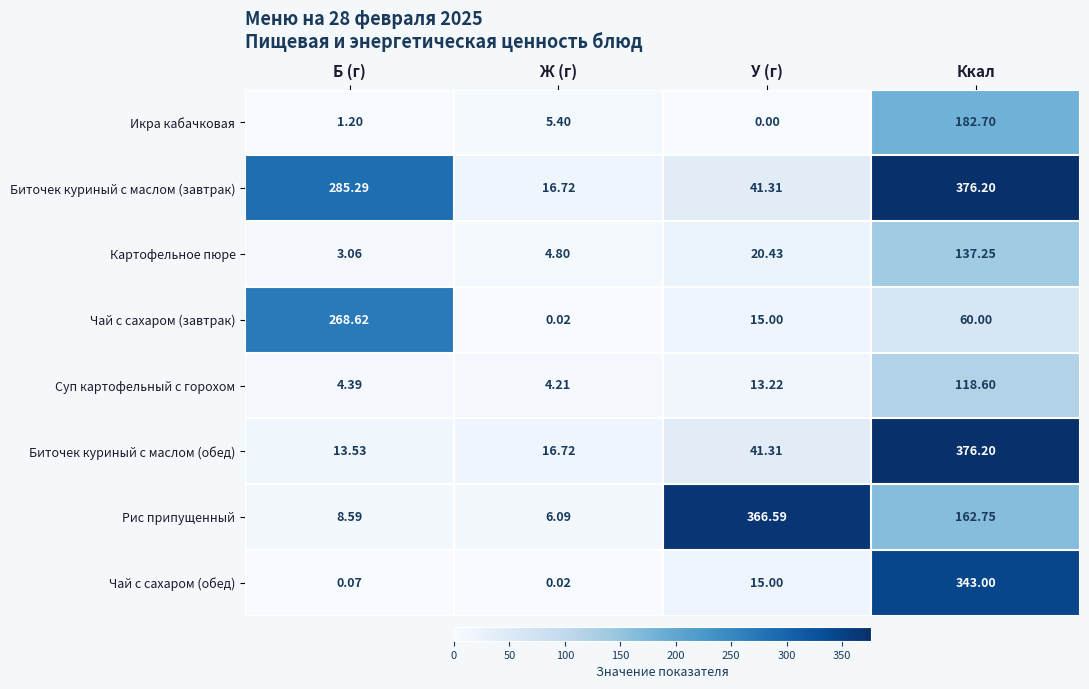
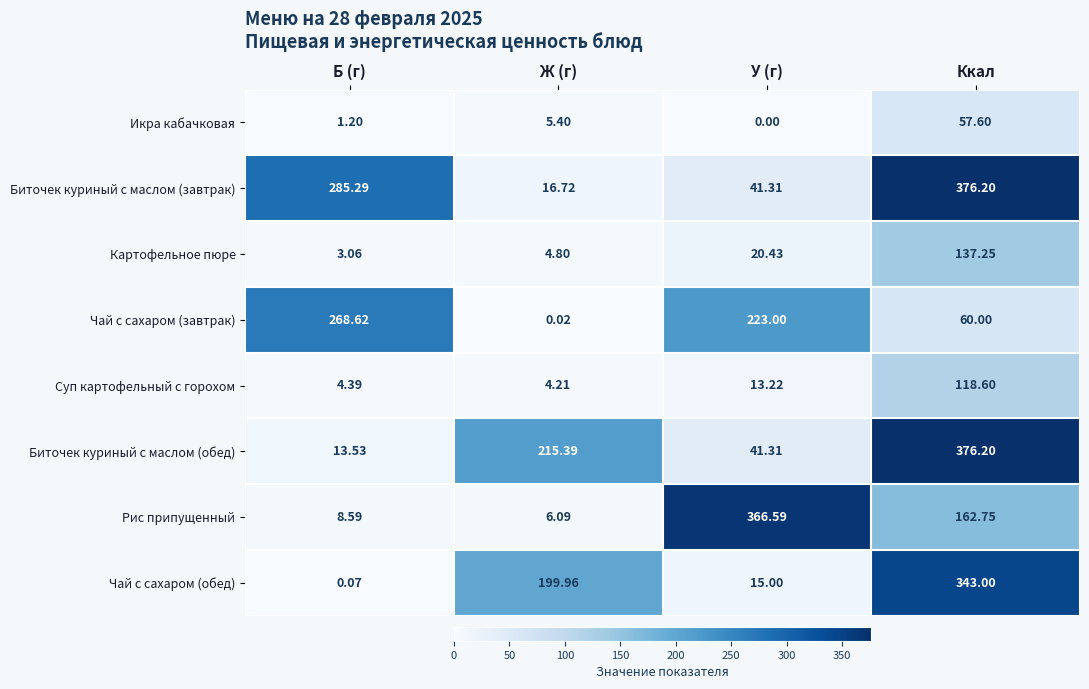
Икра кабачковая, Ккал: 182.70 -> 57.60
Чай с сахаром (завтрак), У (г): 15.00 -> 223.00
Биточек куриный с маслом (обед), Ж (г): 16.72 -> 215.39
Чай с сахаром (обед), Ж (г): 0.02 -> 199.96
